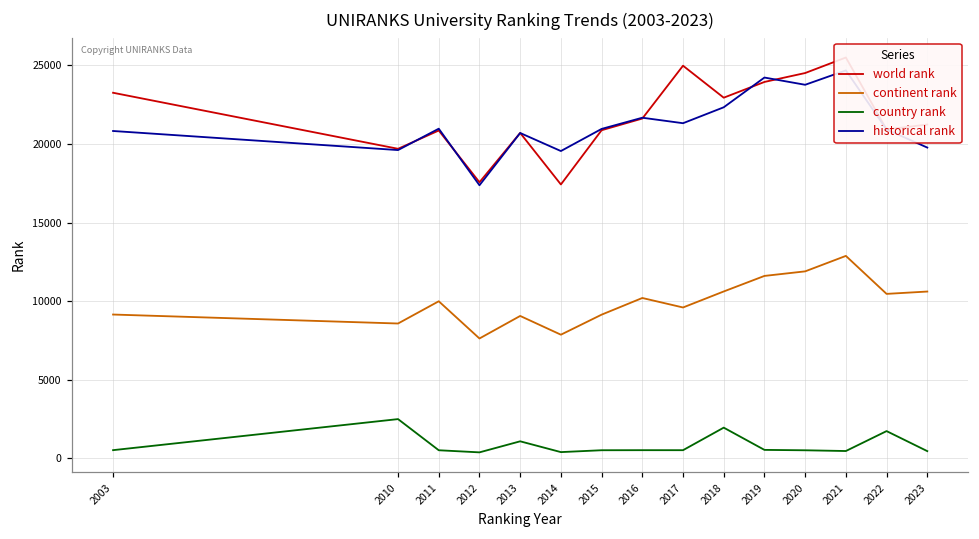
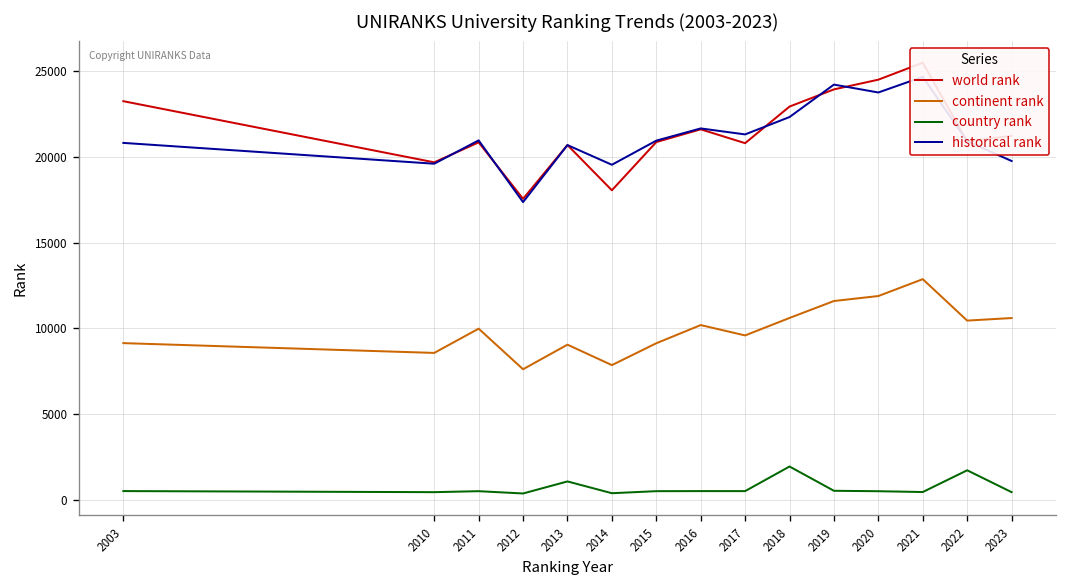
country rank, 2010: 2500 -> 500
world rank, 2014: 17400 -> 18100
world rank, 2017: 25000 -> 20800
